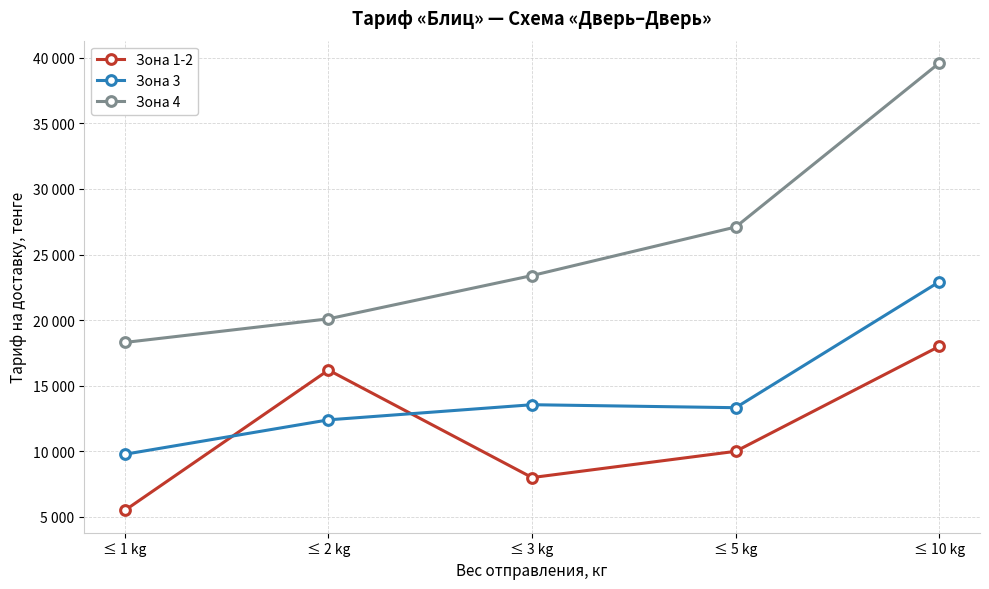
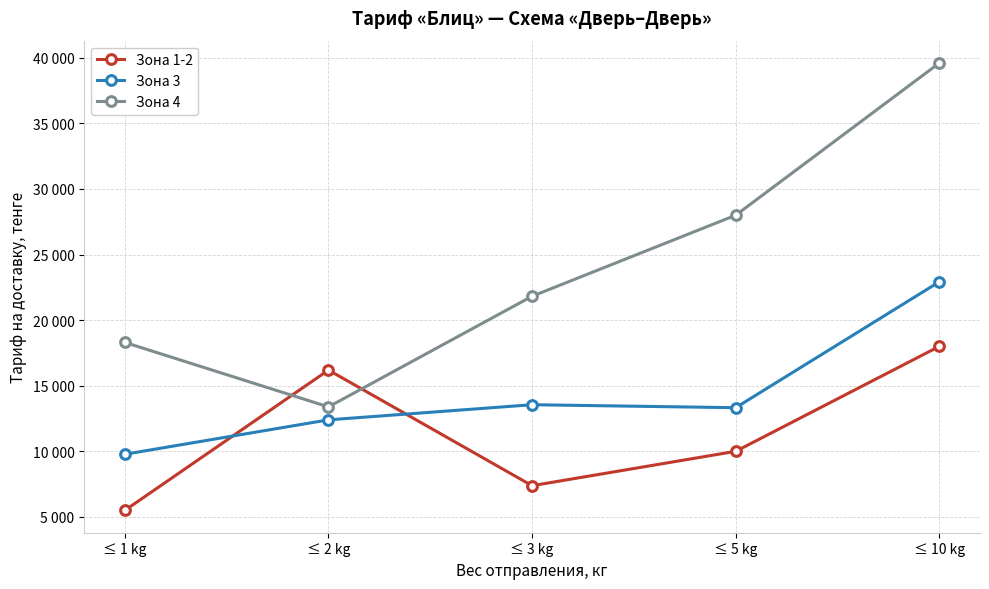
Зона 4, ≤ 2 kg: 20100 -> 13400
Зона 1-2, ≤ 3 kg: 8000 -> 7400
Зона 4, ≤ 3 kg: 23400 -> 21800
Зона 4, ≤ 5 kg: 27100 -> 28000
